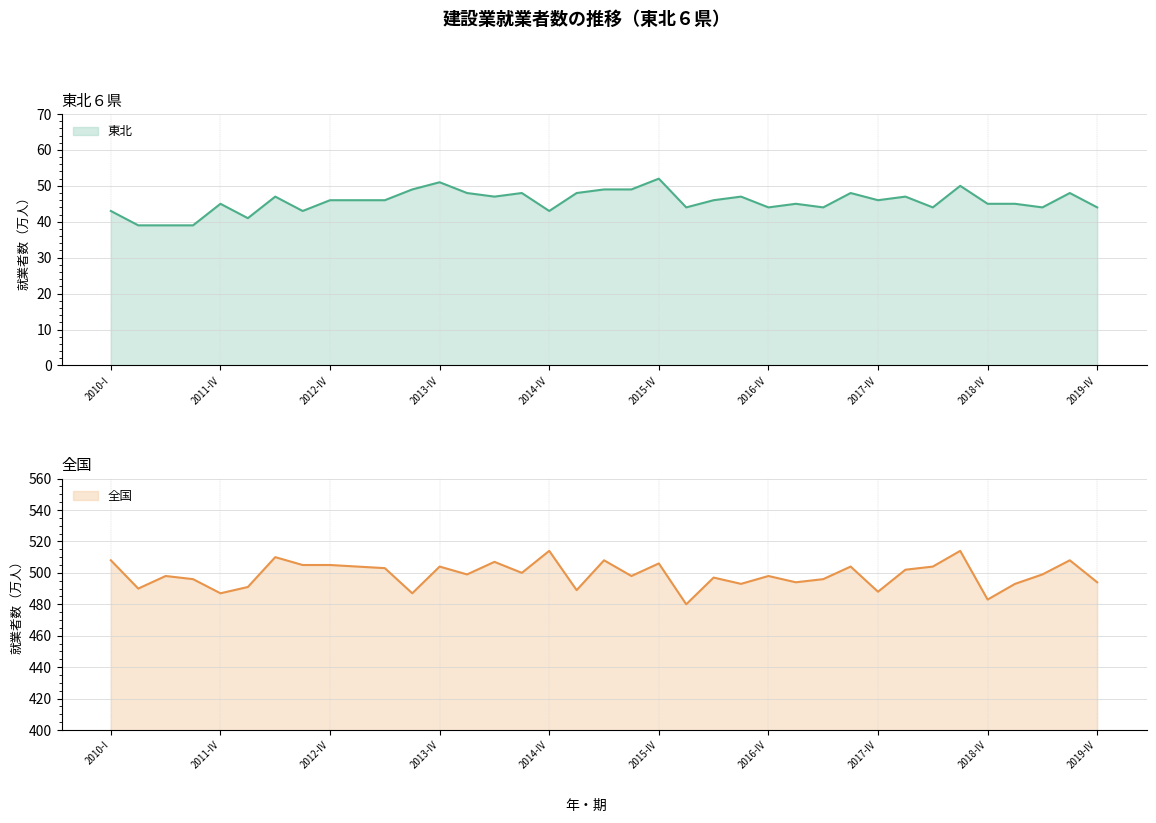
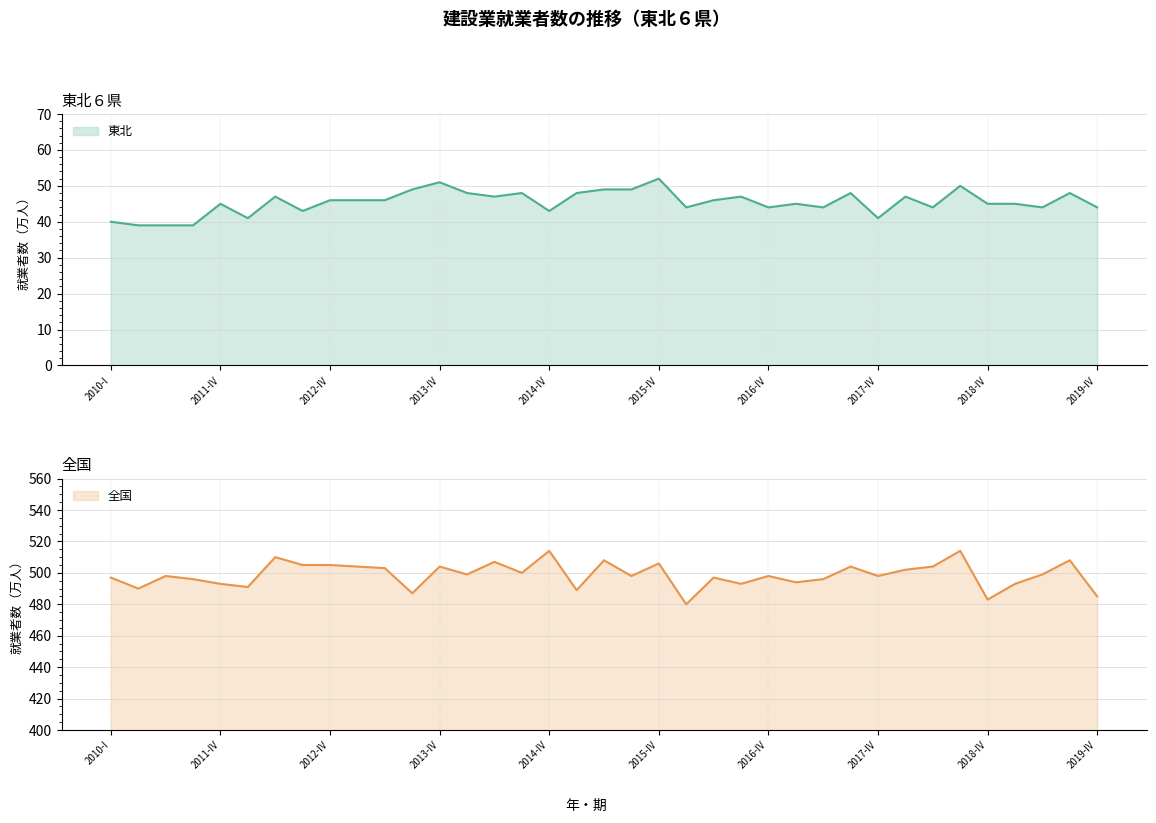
東北６県, 2010-I: 43 -> 40
東北６県, 2017-IV: 46 -> 41
全国, 2010-I: 508 -> 497
全国, 2011-IV: 487 -> 493
全国, 2017-IV: 488 -> 498
全国, 2019-IV: 494 -> 485
